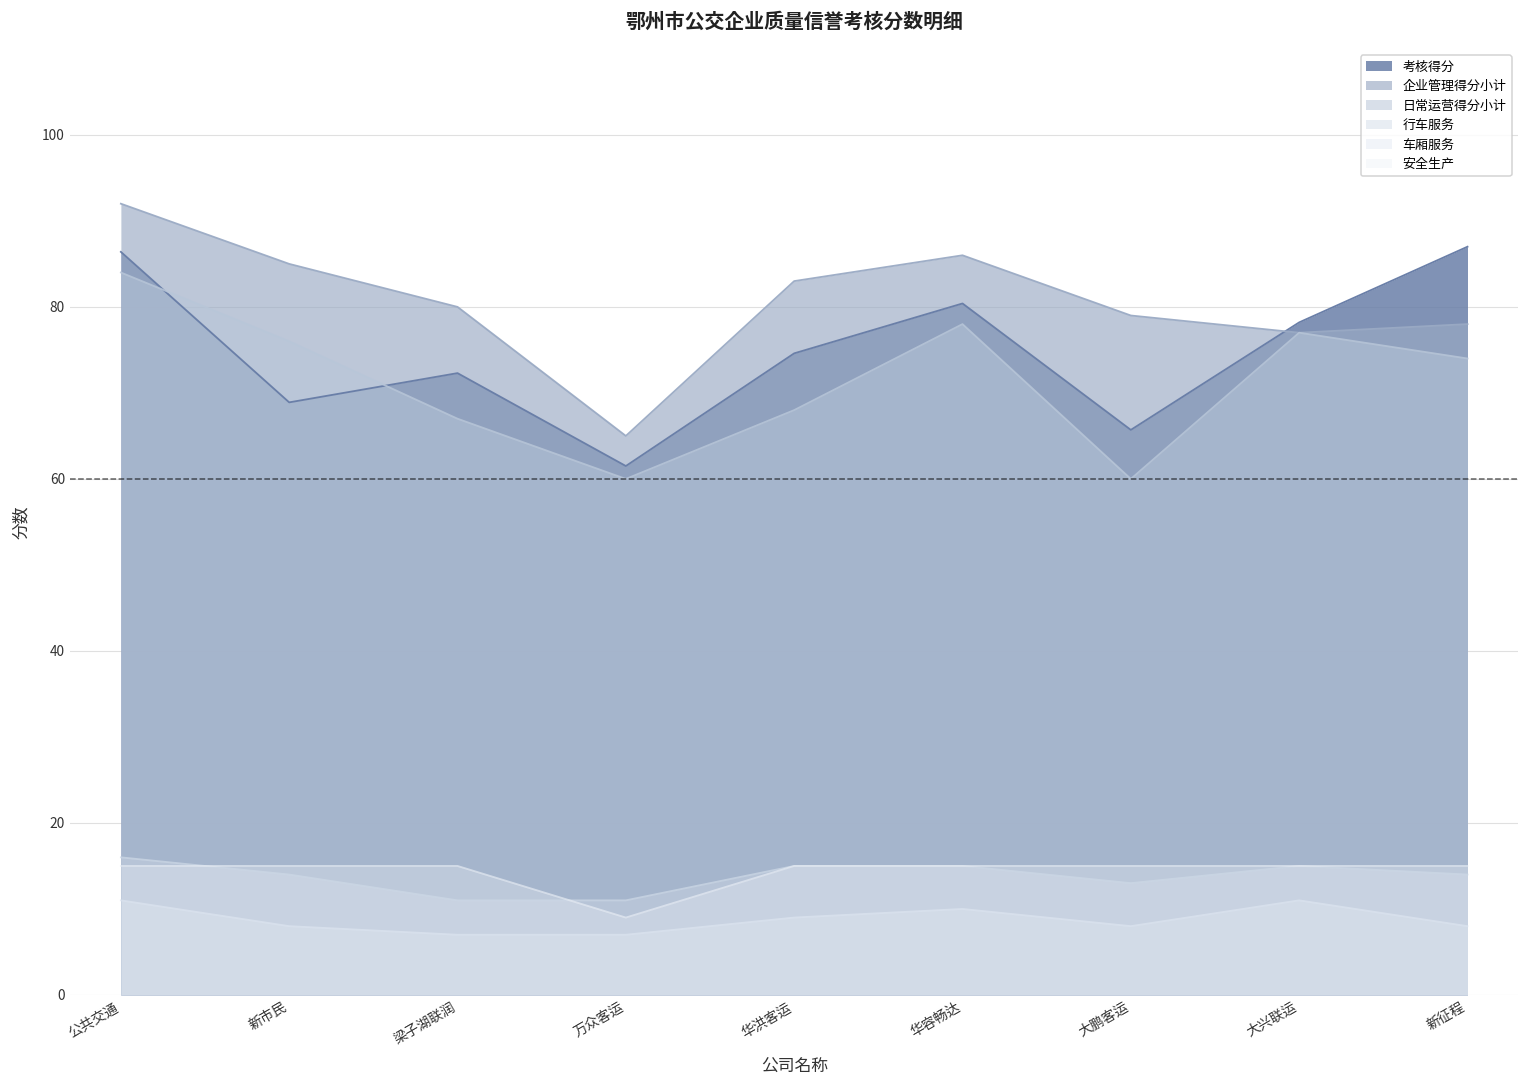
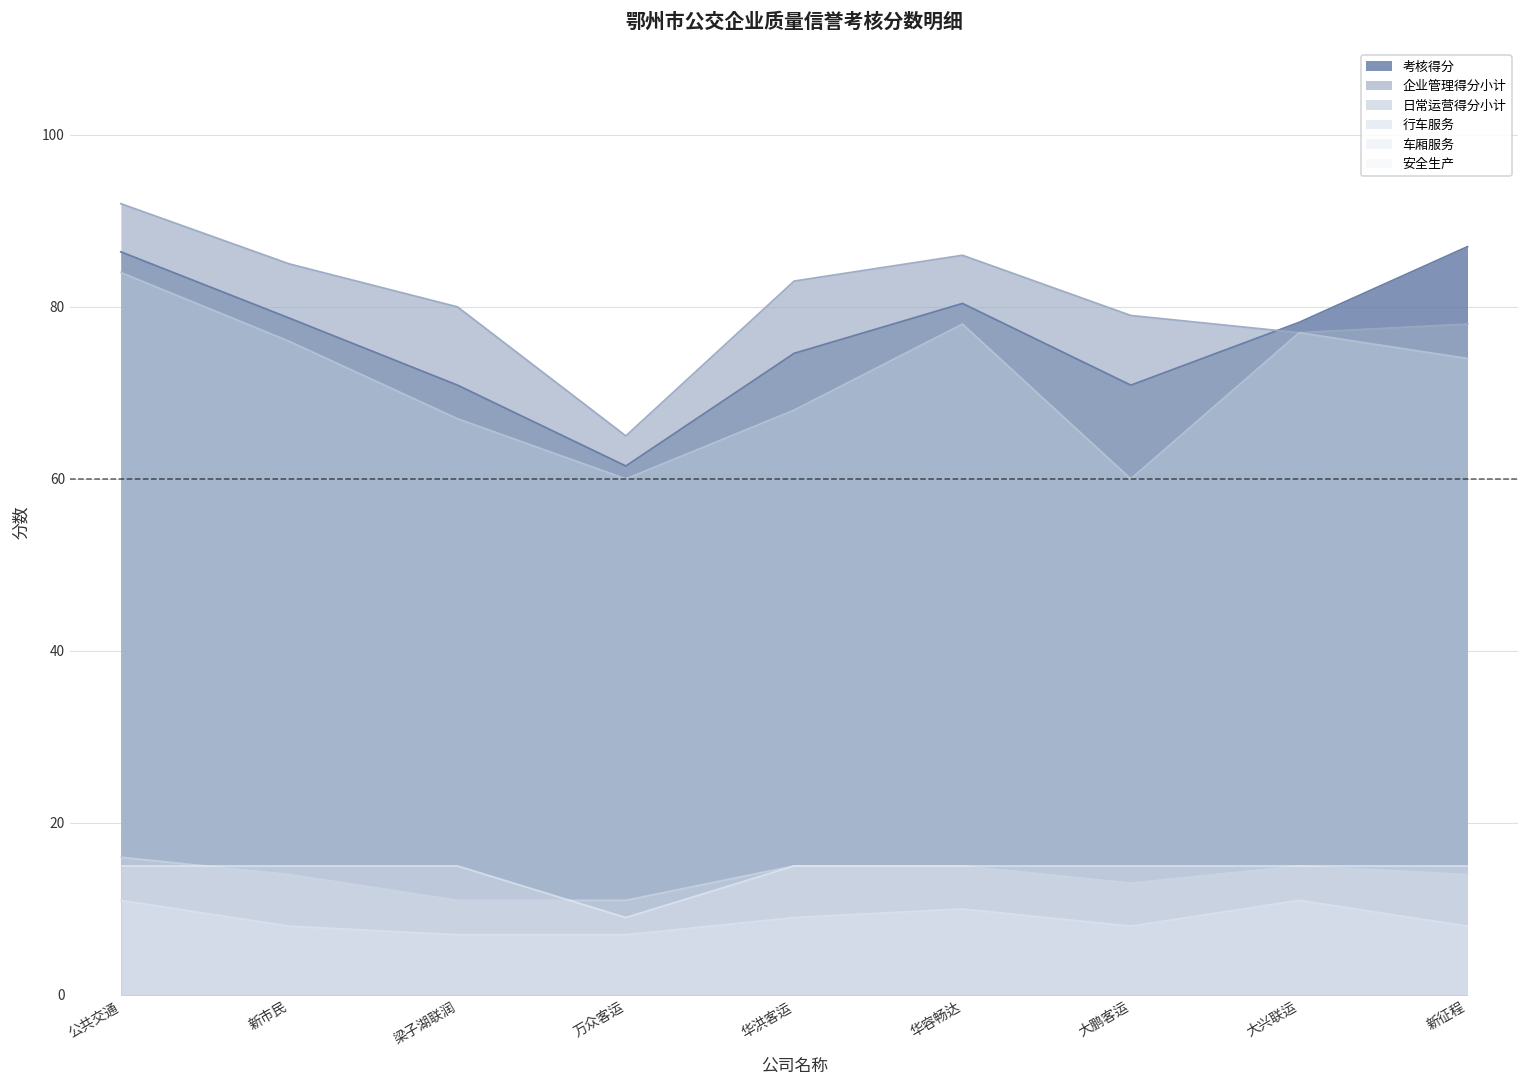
考核得分, 新市民: 69 -> 79
考核得分, 梁子湖联润: 72 -> 71
考核得分, 大鹏客运: 66 -> 71
